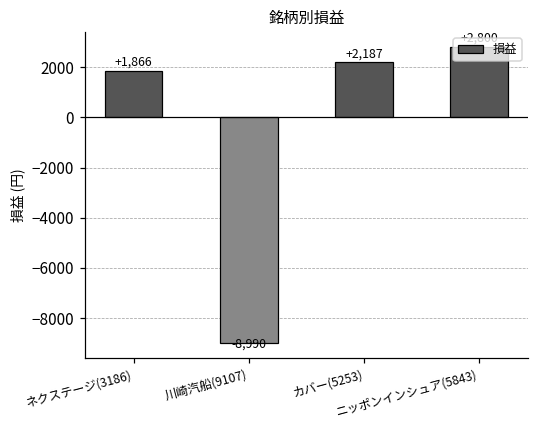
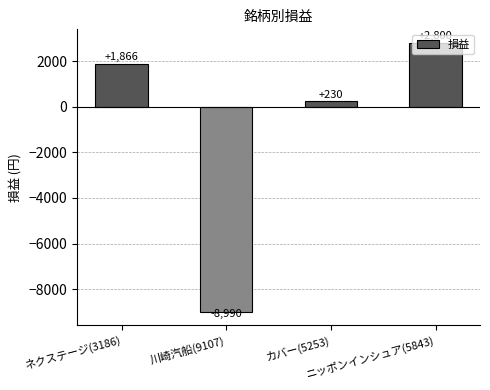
カバー(5253): +2,187 -> +230
